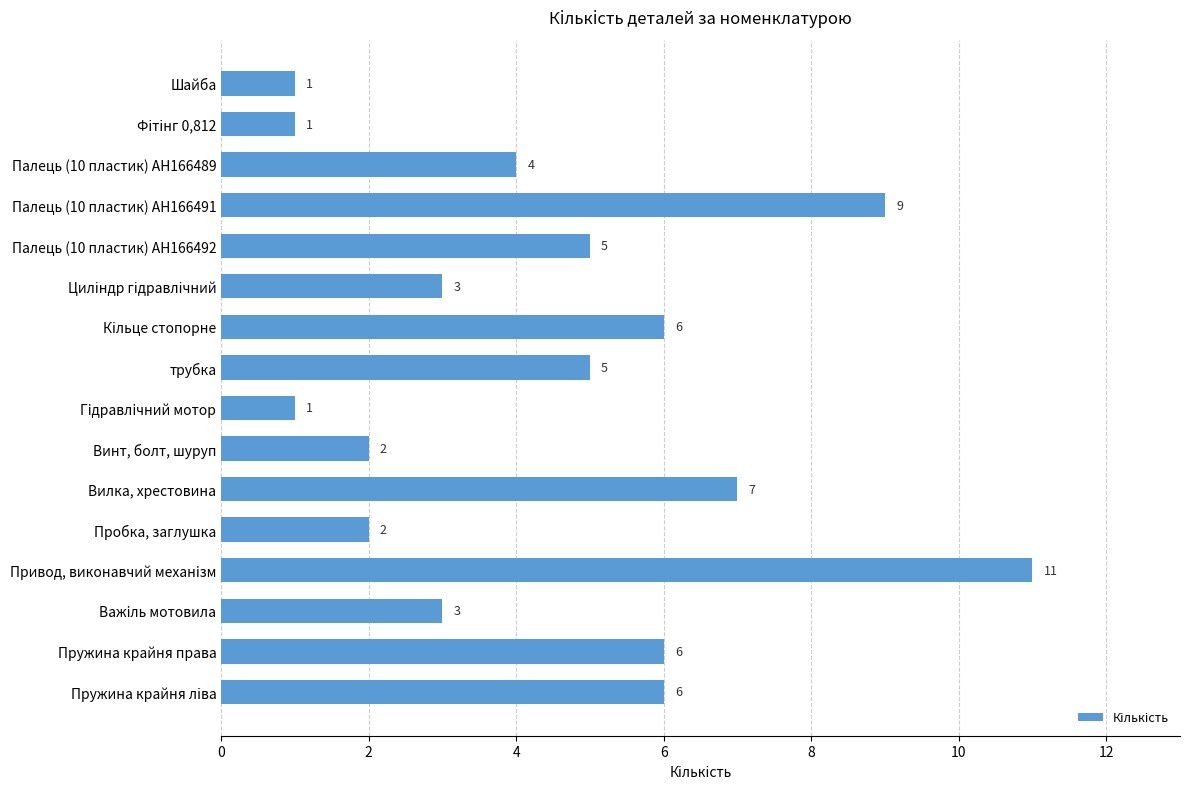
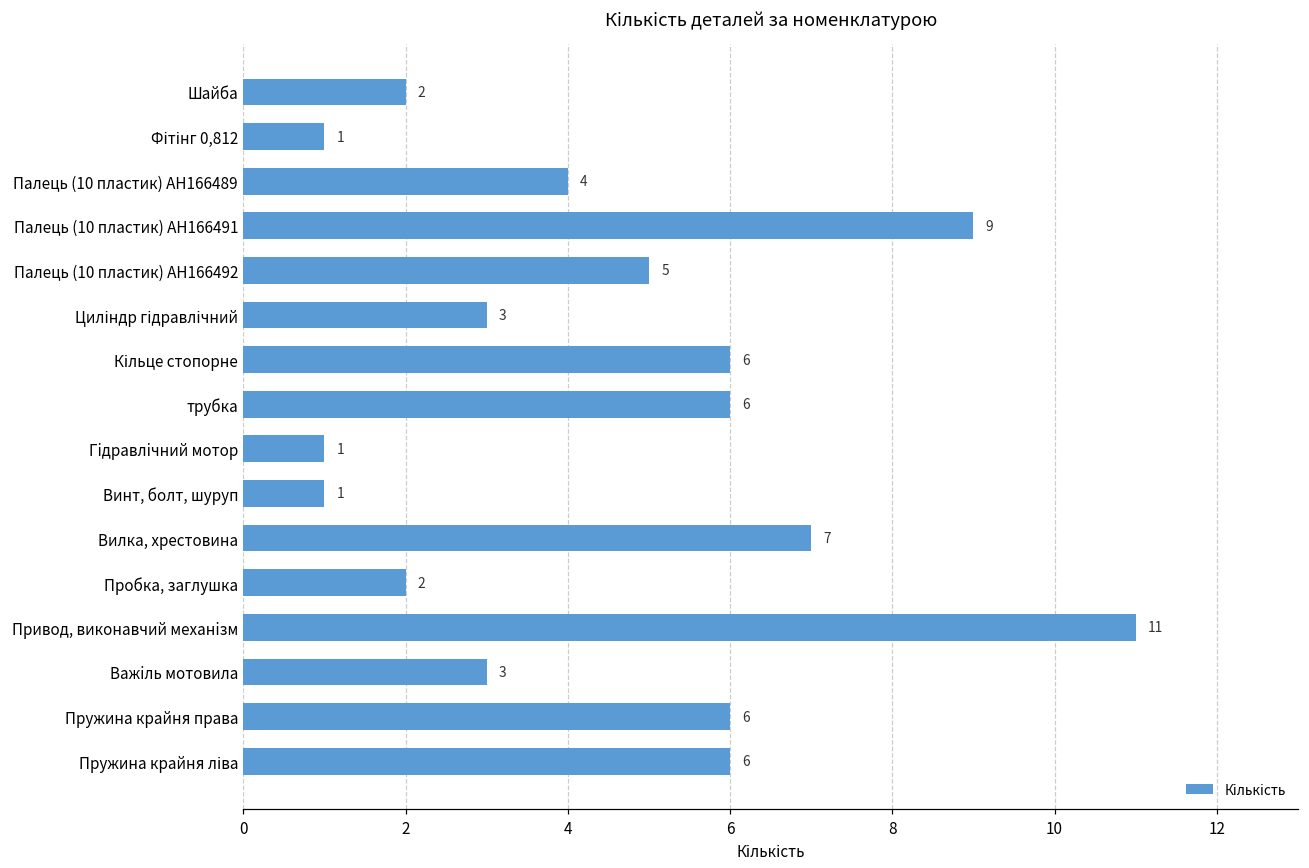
Шайба: 1 -> 2
трубка: 5 -> 6
Винт, болт, шуруп: 2 -> 1
